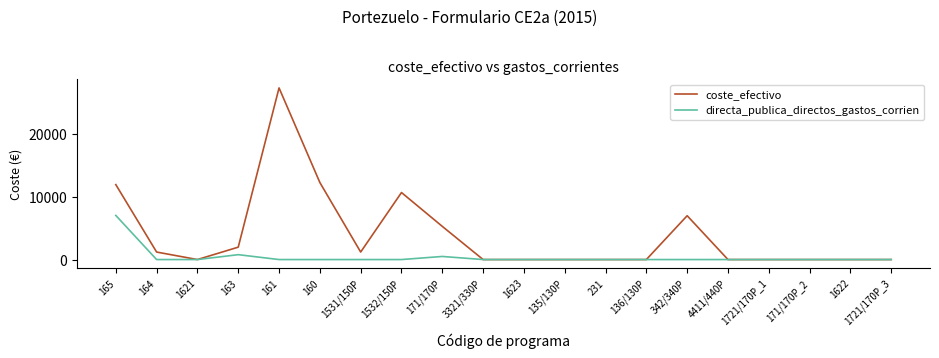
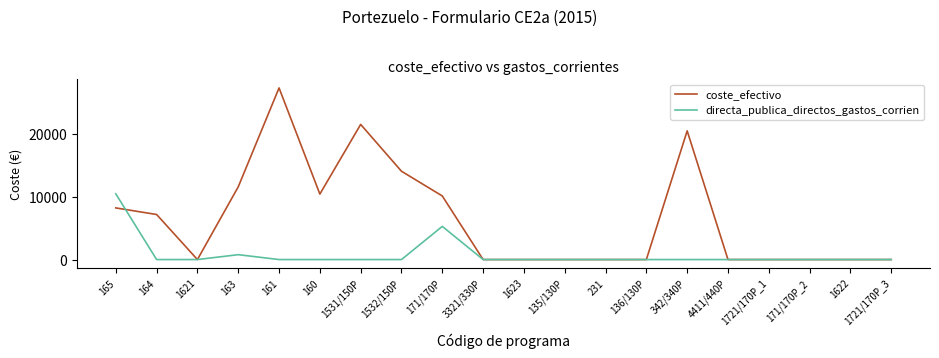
coste_efectivo, 165: 12000 -> 8000
directa_publica_directos_gastos_corrien, 165: 7000 -> 10000
coste_efectivo, 164: 1000 -> 7000
coste_efectivo, 163: 2000 -> 12000
coste_efectivo, 160: 12000 -> 10000
coste_efectivo, 1531/150P: 1000 -> 22000
coste_efectivo, 1532/150P: 11000 -> 14000
coste_efectivo, 171/170P: 5000 -> 10000
directa_publica_directos_gastos_corrien, 171/170P: 0 -> 5000
coste_efectivo, 342/340P: 7000 -> 21000
